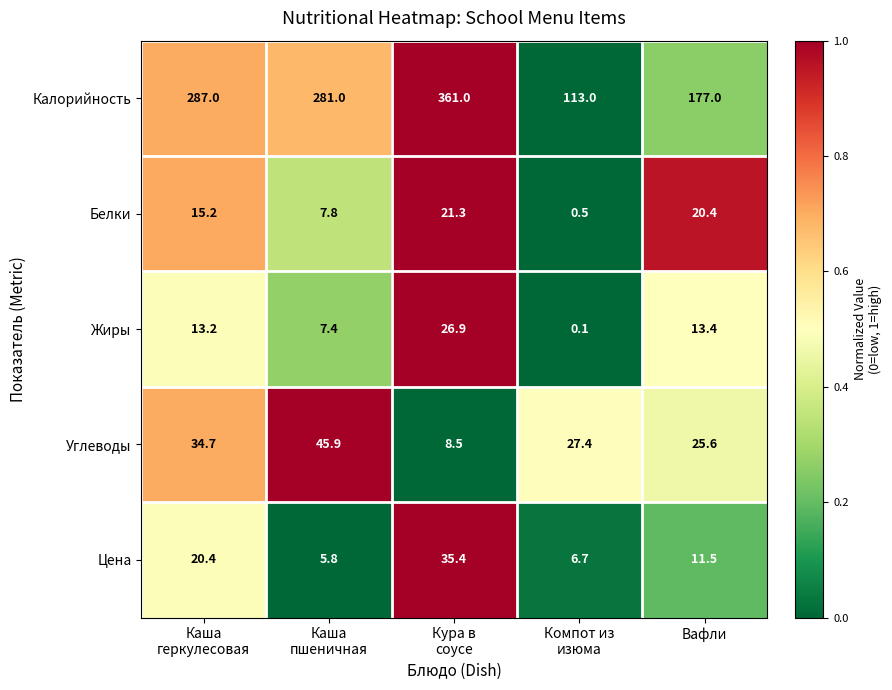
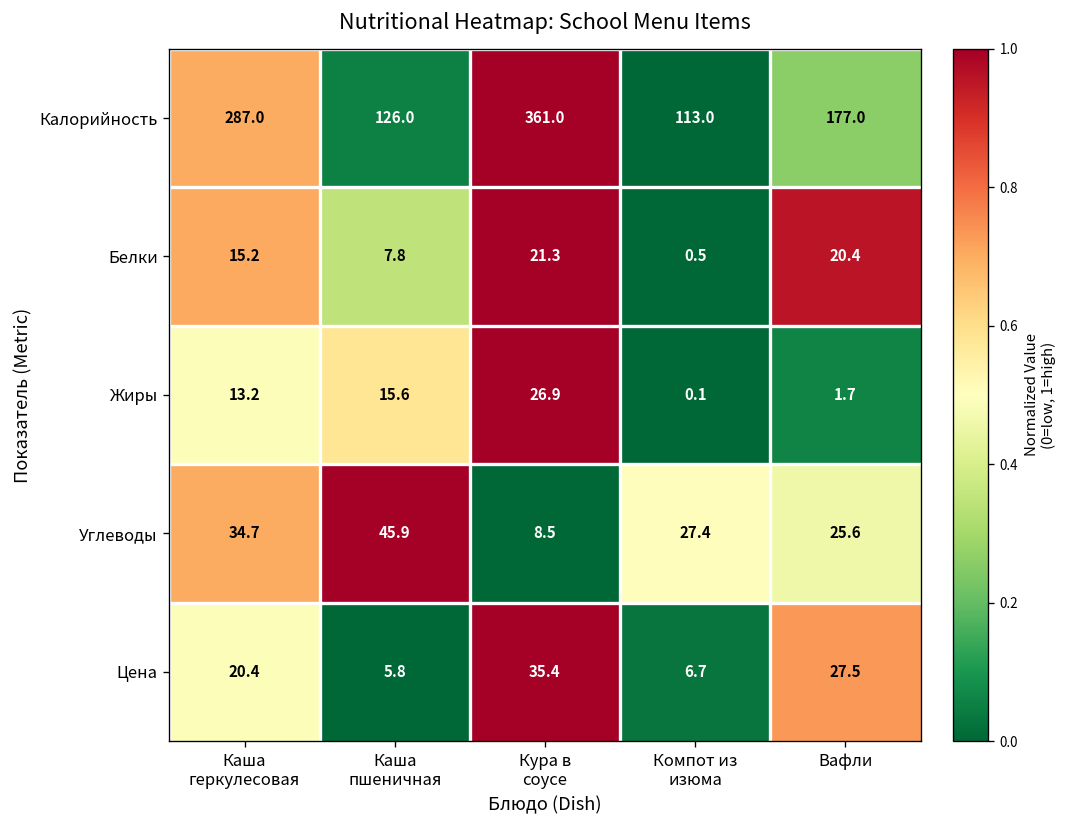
Калорийность, Каша пшеничная: 281.0 -> 126.0
Жиры, Каша пшеничная: 7.4 -> 15.6
Жиры, Вафли: 13.4 -> 1.7
Цена, Вафли: 11.5 -> 27.5
